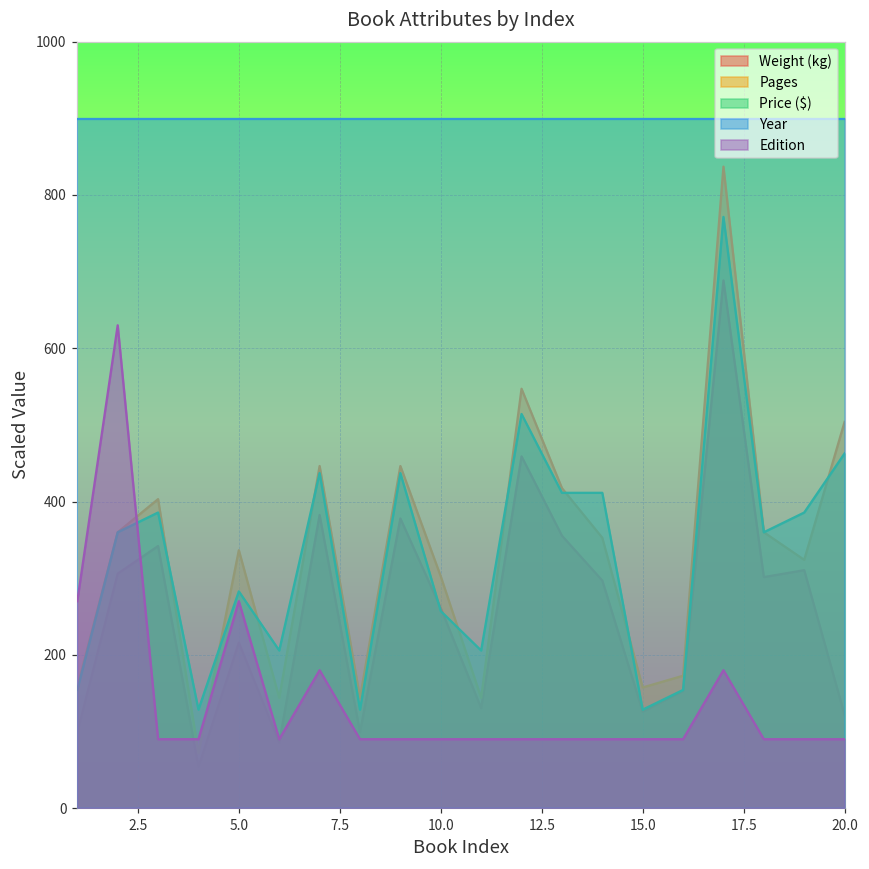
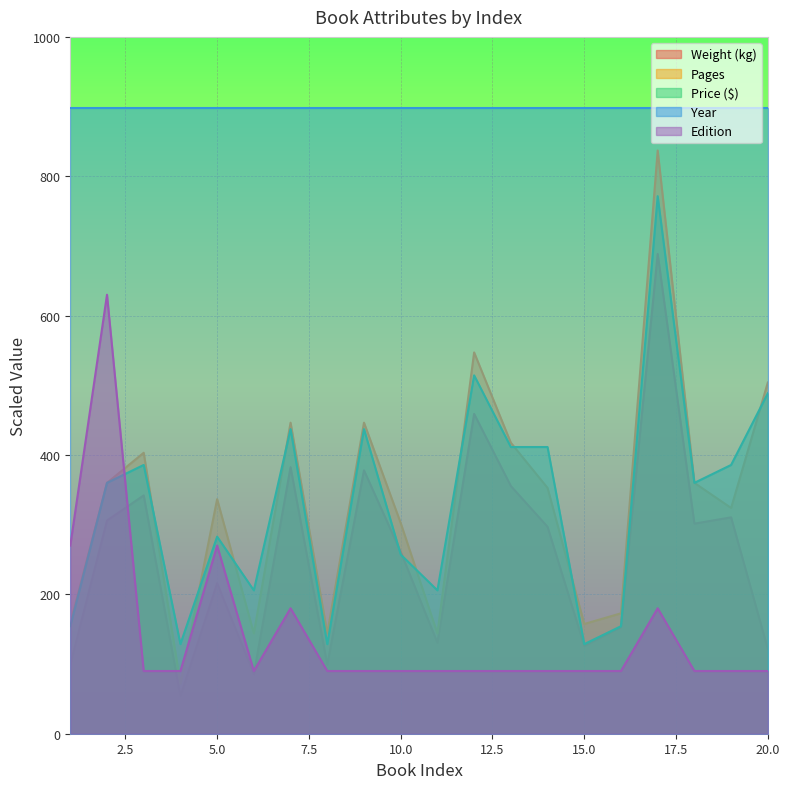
Price ($), 20.0: 460 -> 490
